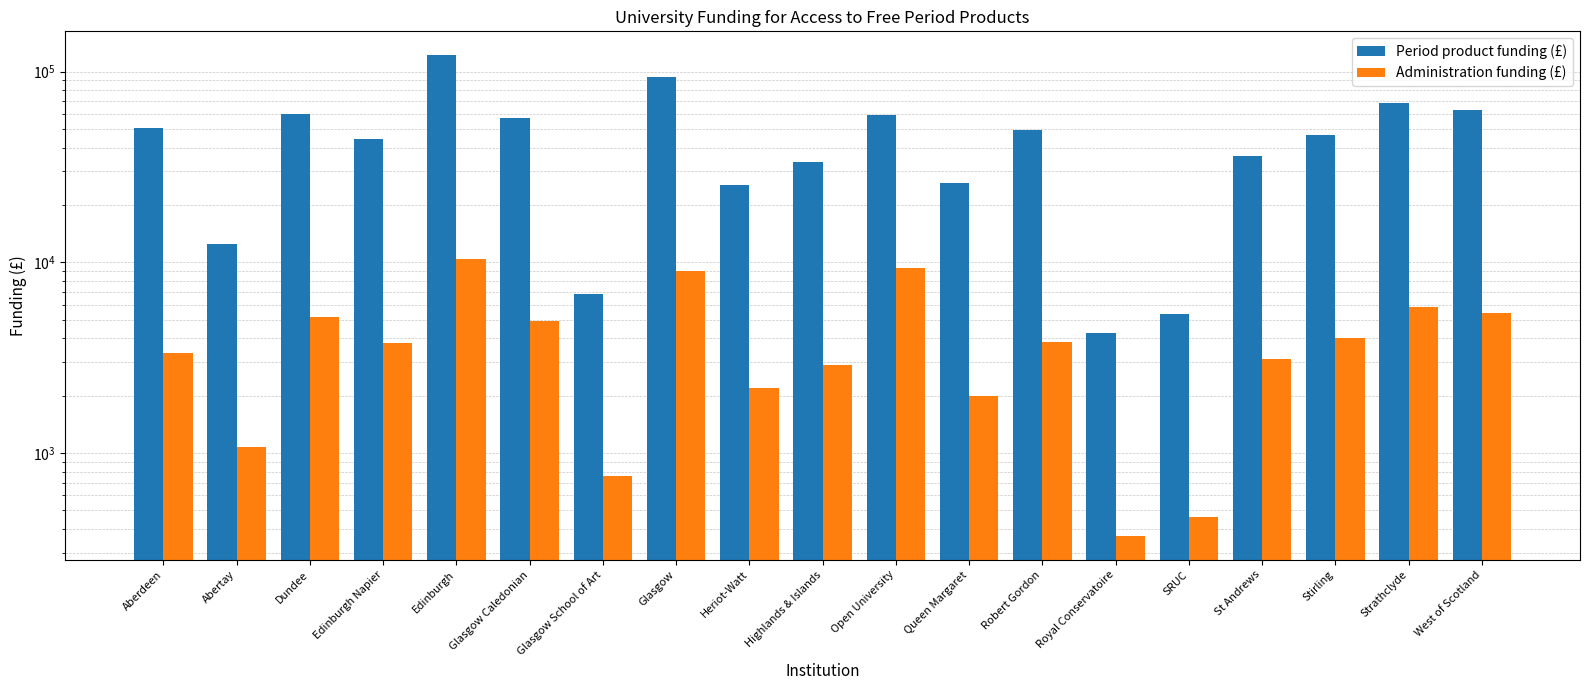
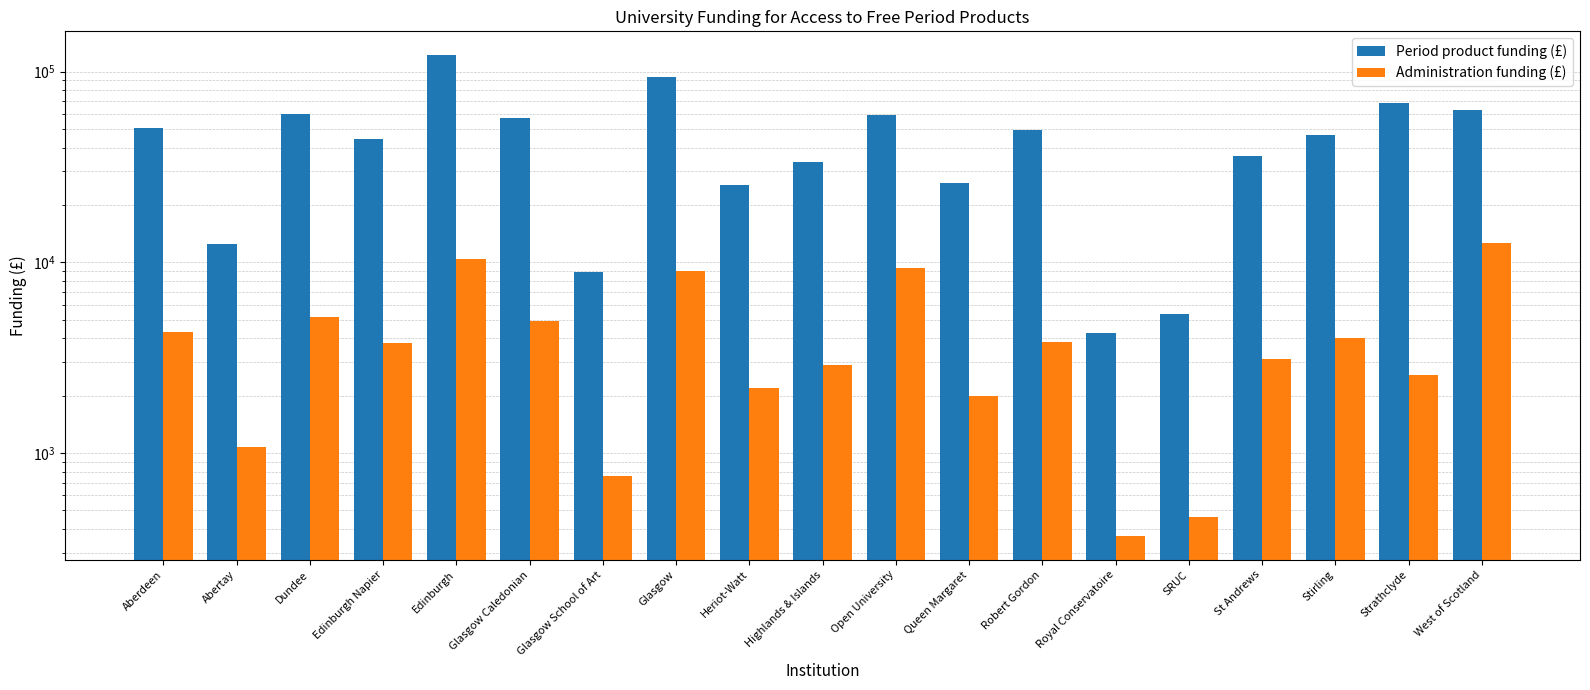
Administration funding (£), Aberdeen: 3300 -> 4300
Period product funding (£), Glasgow School of Art: 6800 -> 9000
Administration funding (£), Strathclyde: 5900 -> 2600
Administration funding (£), West of Scotland: 5400 -> 13000
